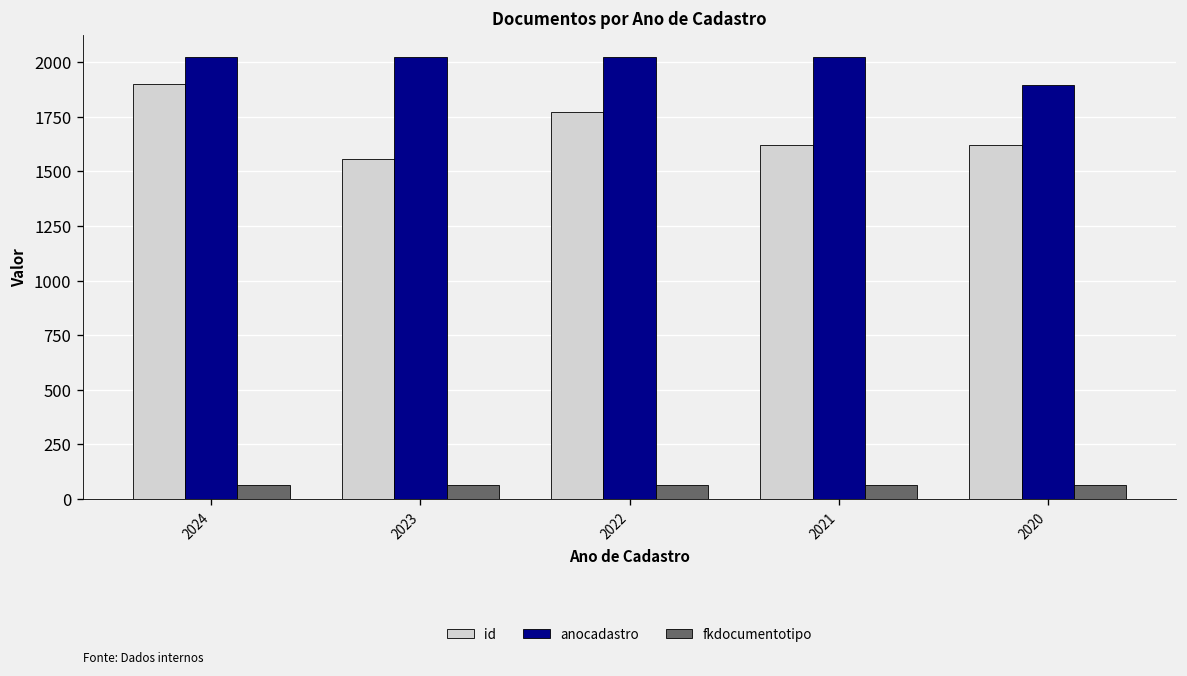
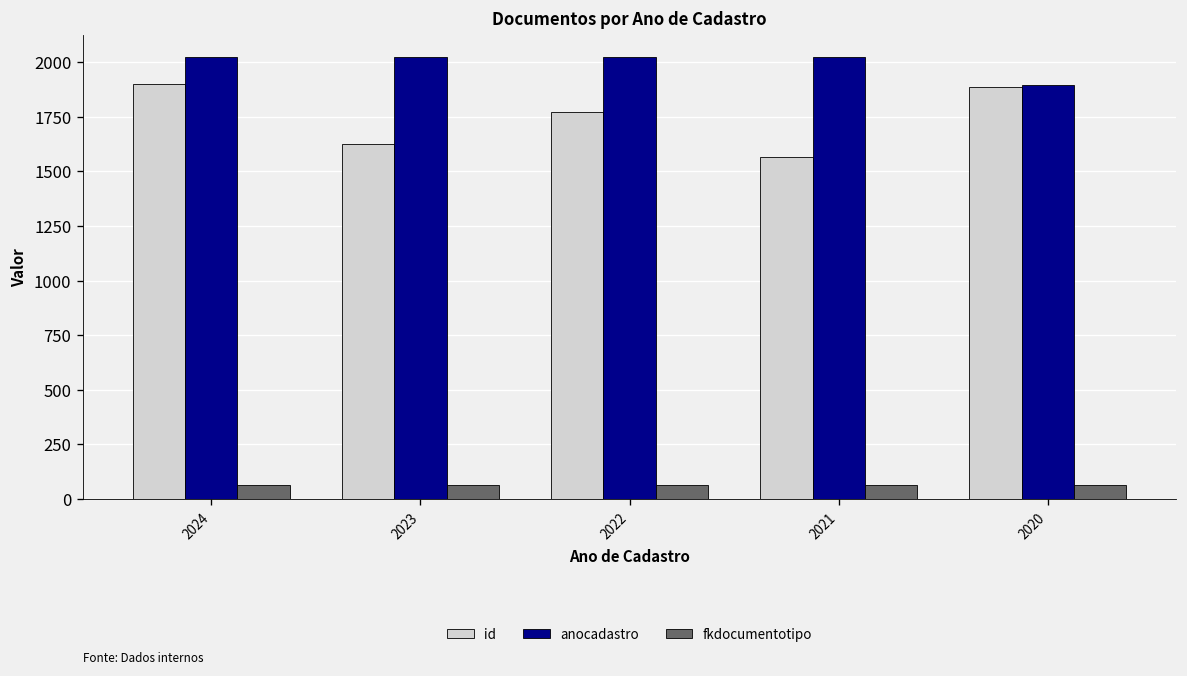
id, 2023: 1560 -> 1620
id, 2021: 1620 -> 1570
id, 2020: 1620 -> 1890
